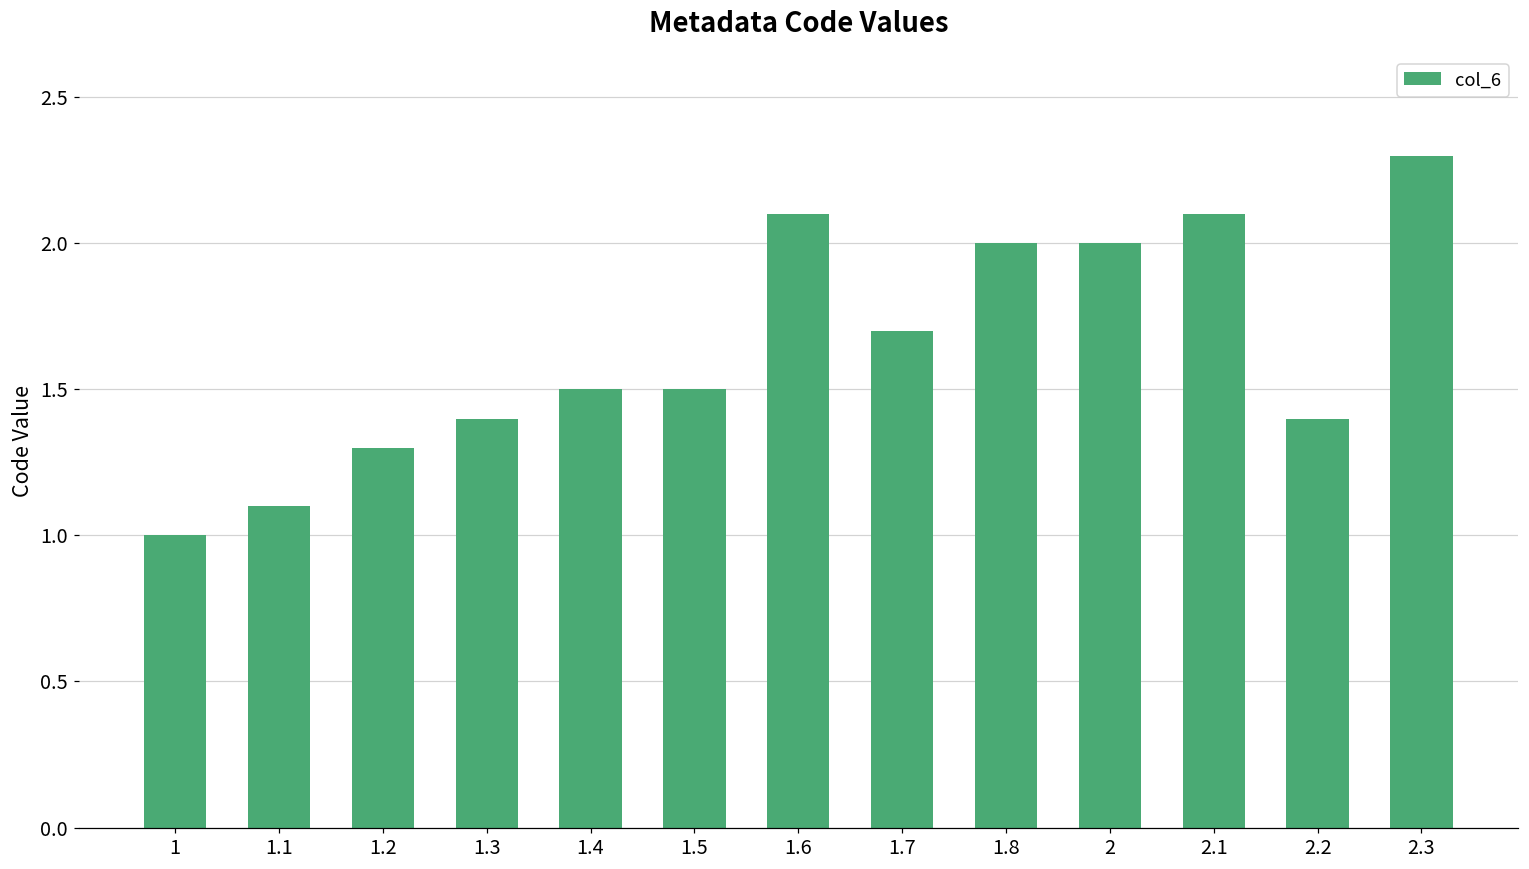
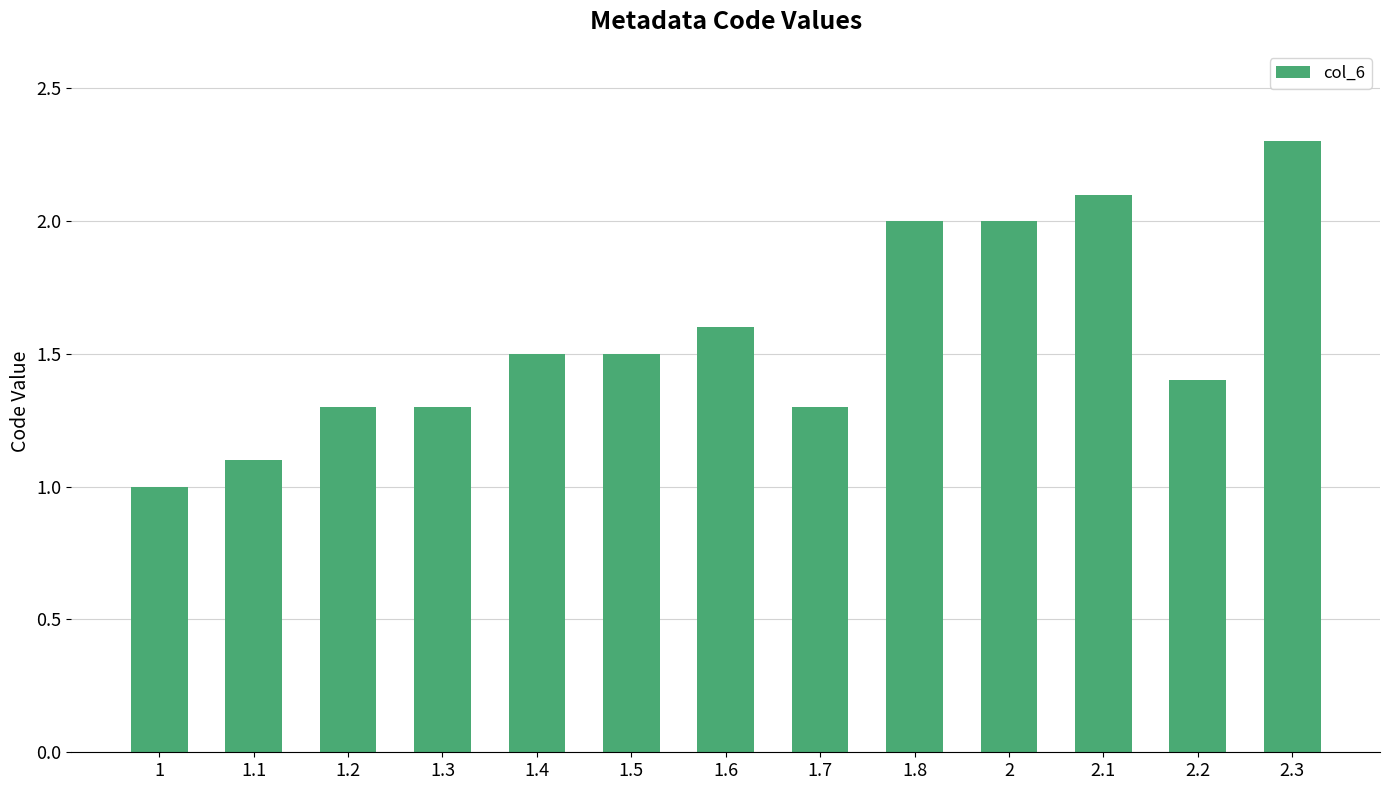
1.3: 1.4 -> 1.3
1.6: 2.1 -> 1.6
1.7: 1.7 -> 1.3
